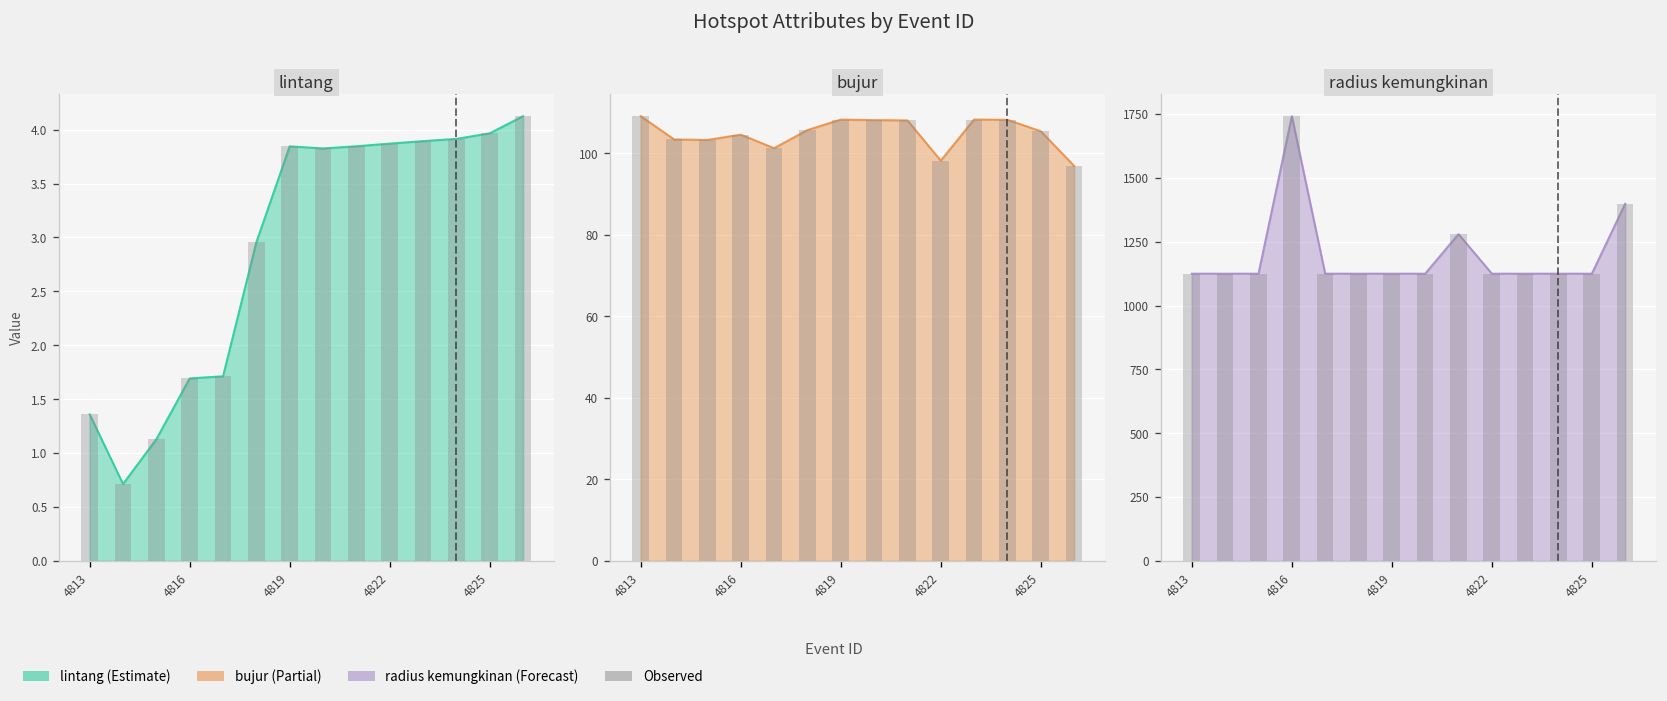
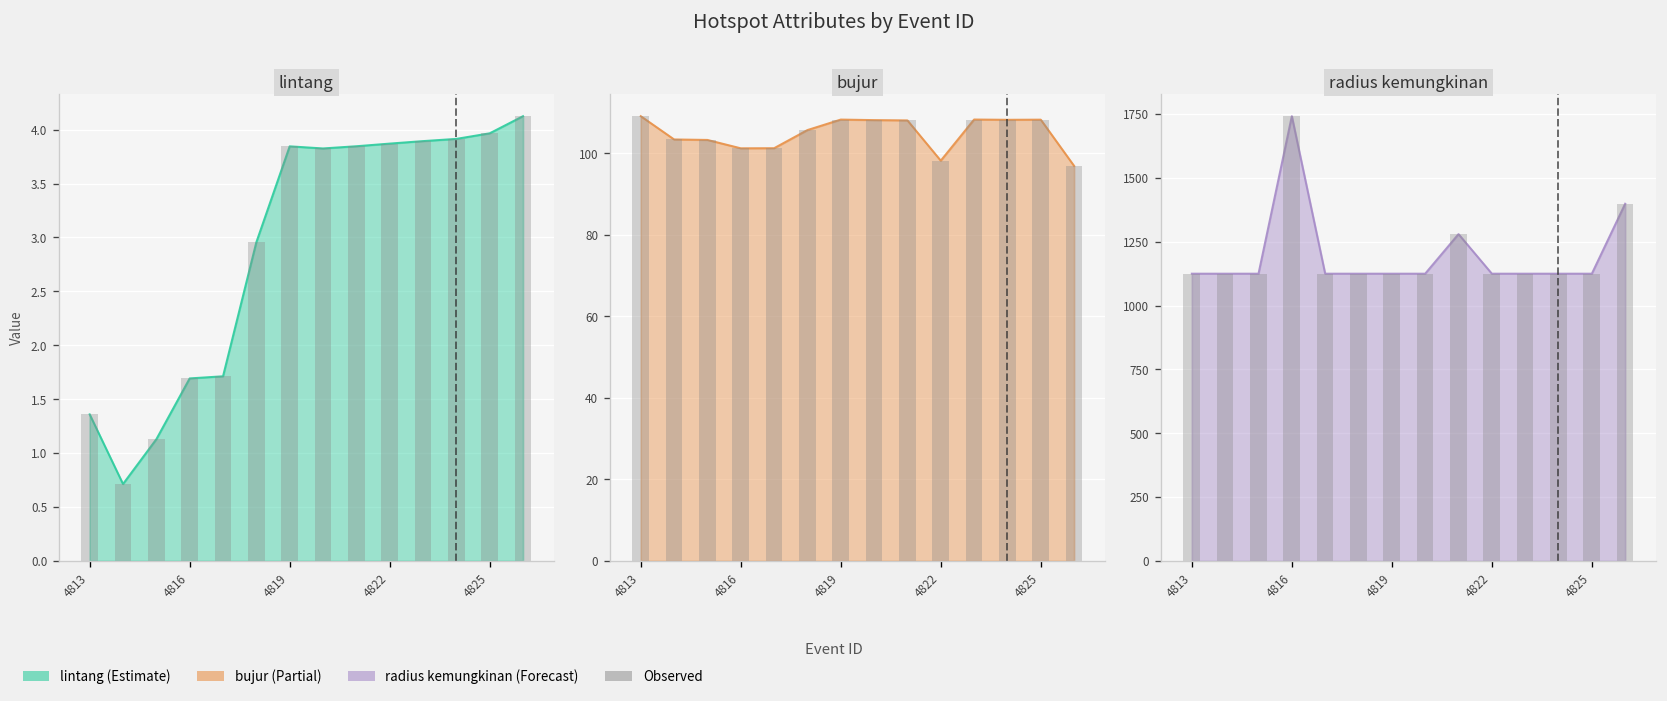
bujur, 4816: 105 -> 101
bujur, 4825: 105 -> 108
